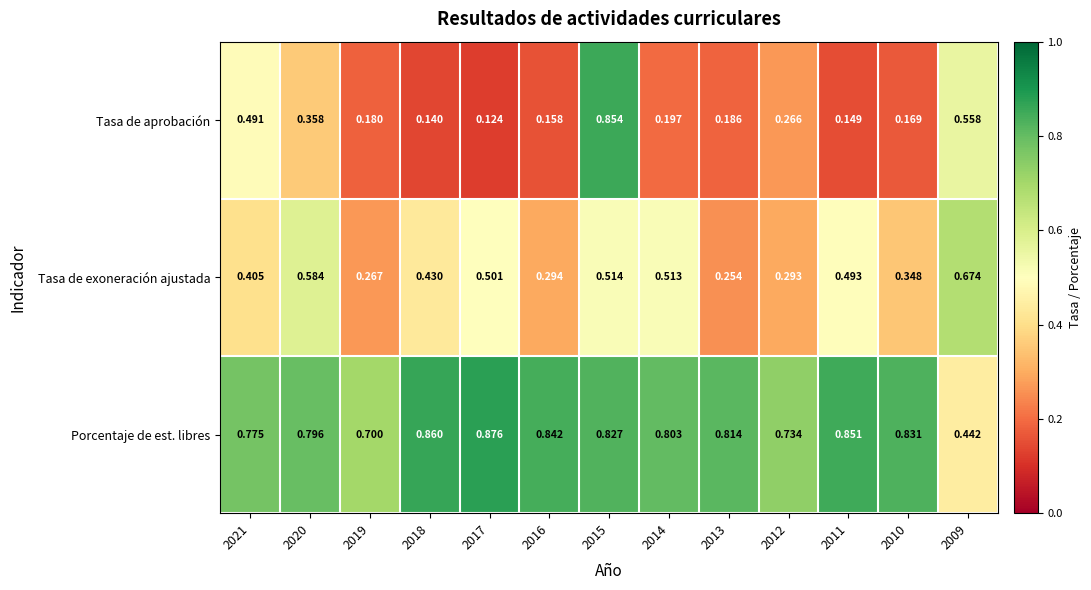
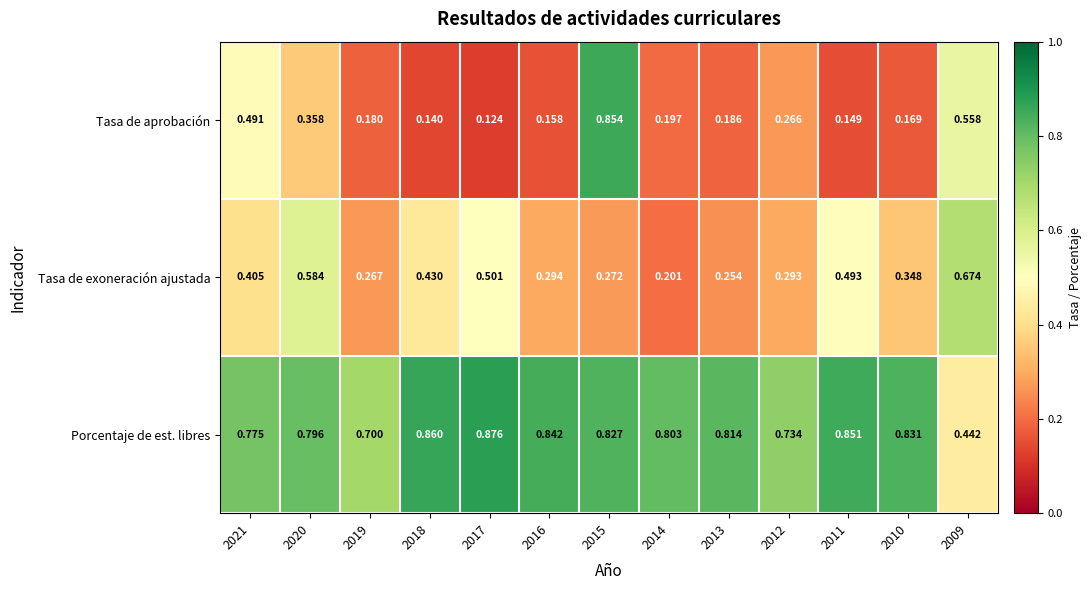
Tasa de exoneración ajustada, 2015: 0.514 -> 0.272
Tasa de exoneración ajustada, 2014: 0.513 -> 0.201
